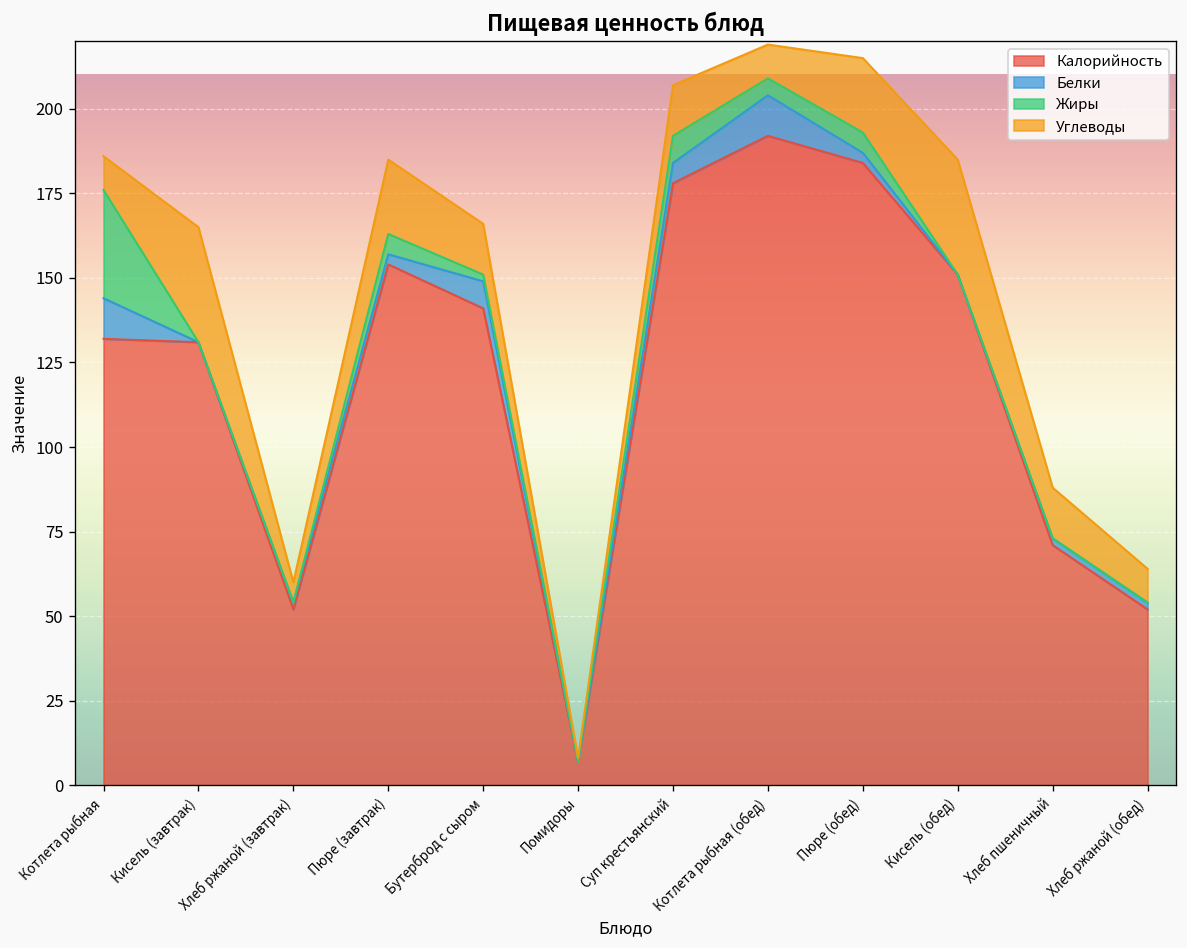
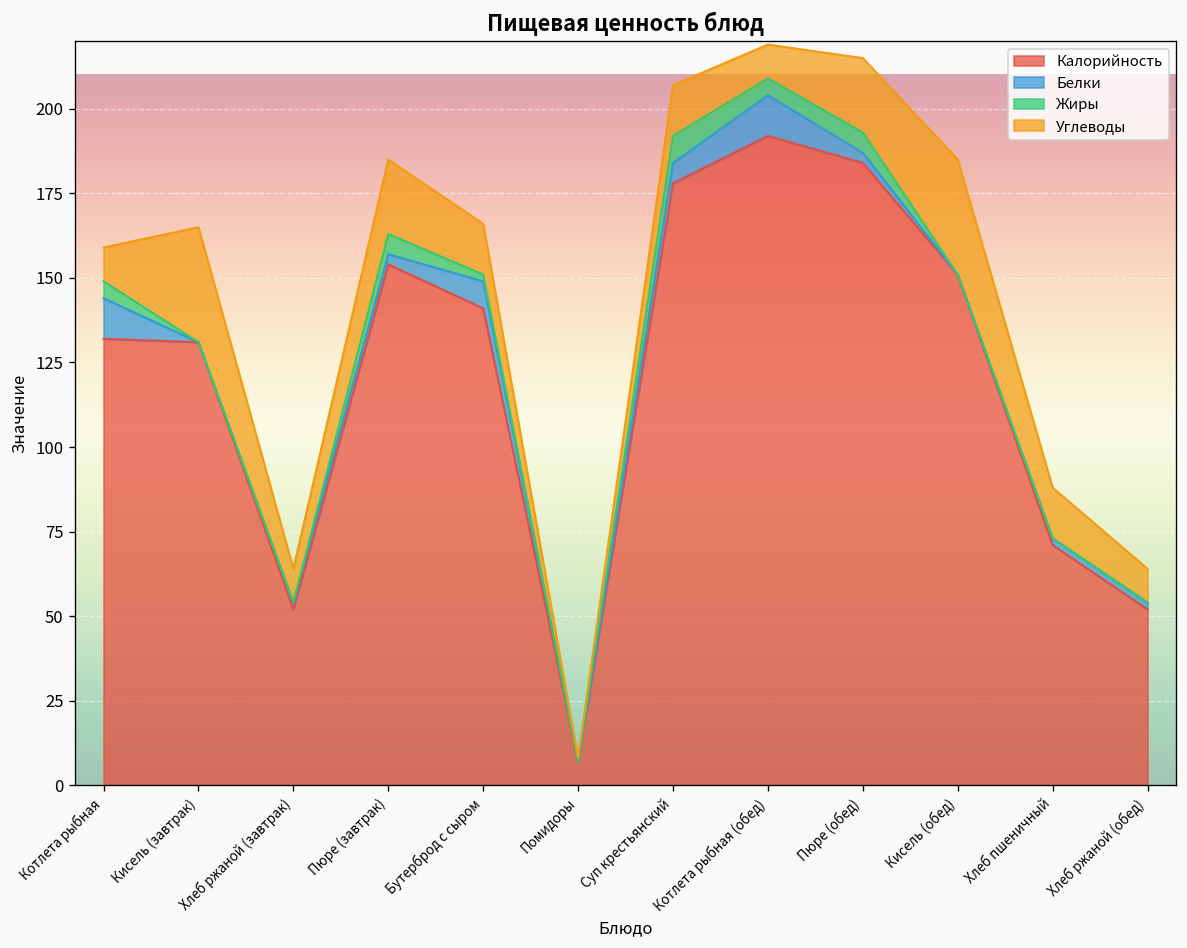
Жиры, Котлета рыбная: 32 -> 5
Углеводы, Хлеб ржаной (завтрак): 6 -> 10
